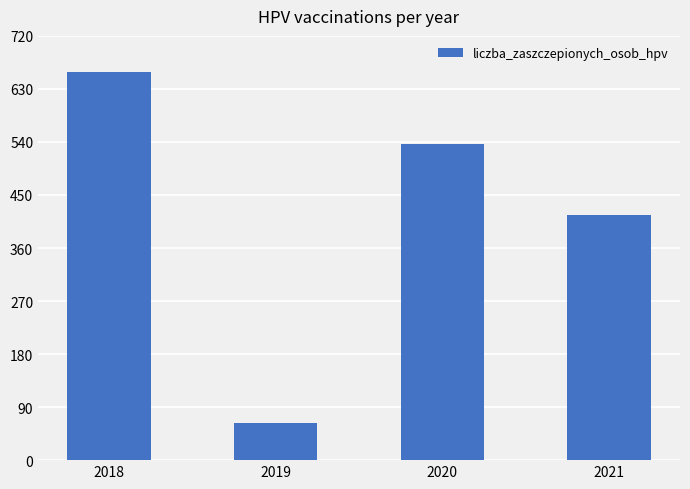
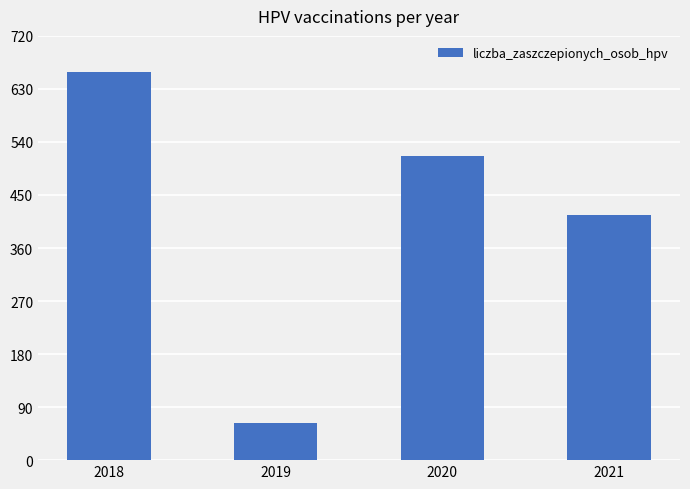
2020: 540 -> 520
